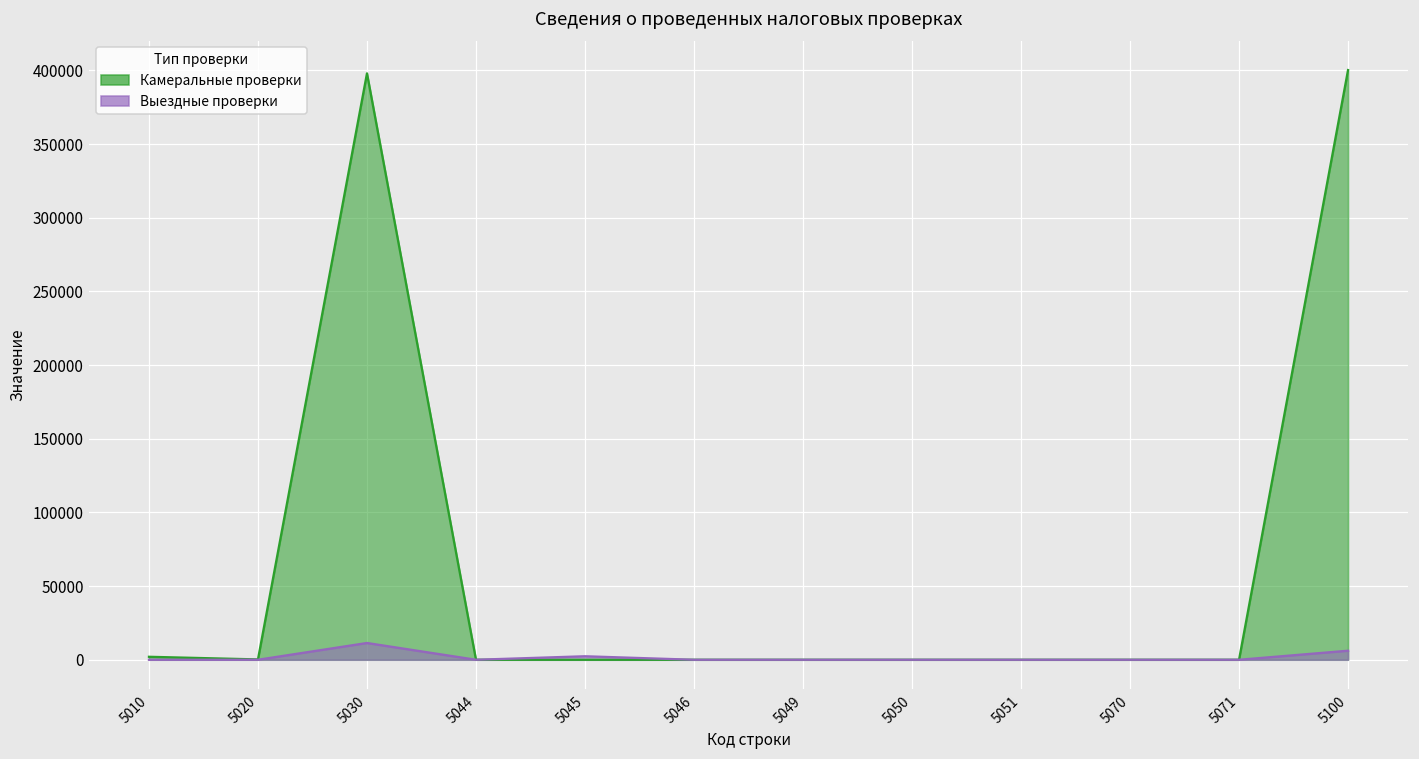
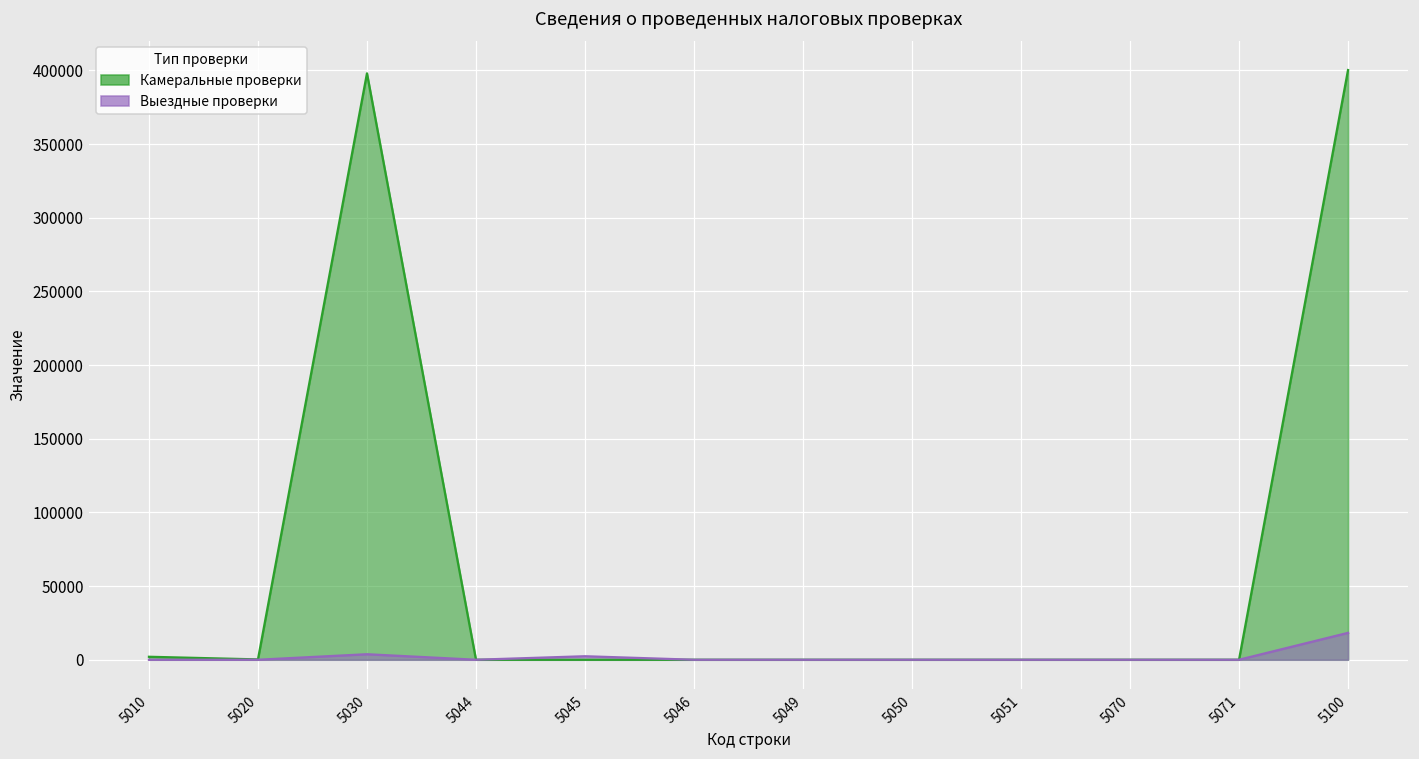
Выездные проверки, 5030: 11000 -> 4000
Выездные проверки, 5100: 6000 -> 18000
